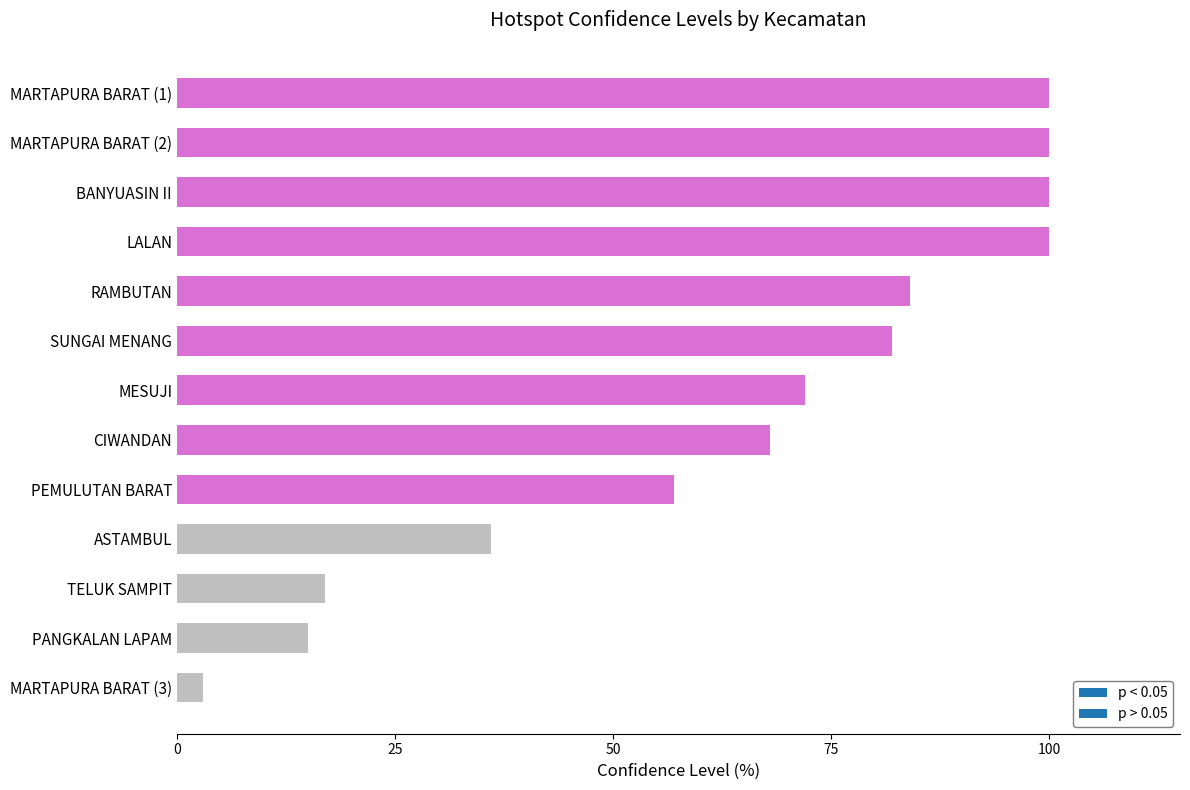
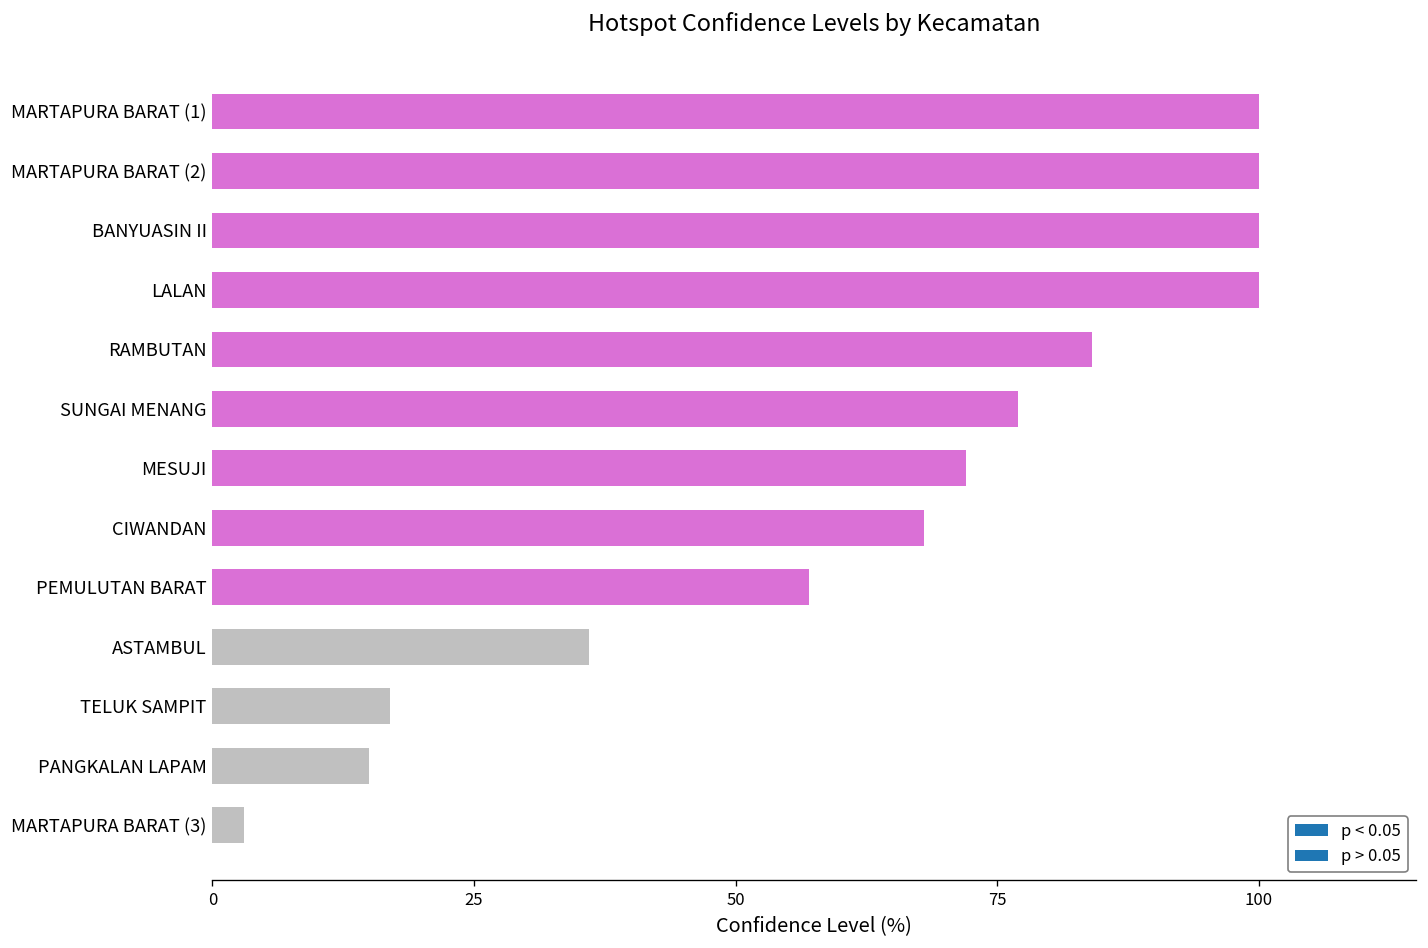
SUNGAI MENANG: 82 -> 77
